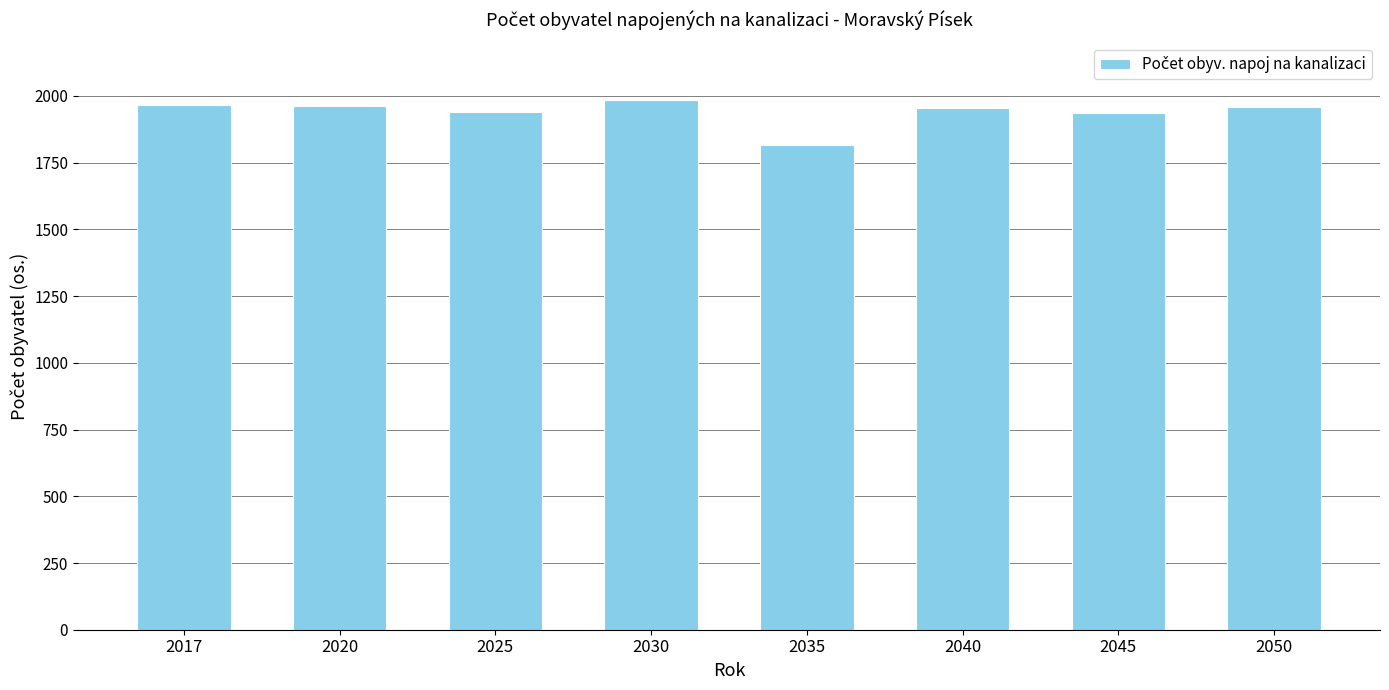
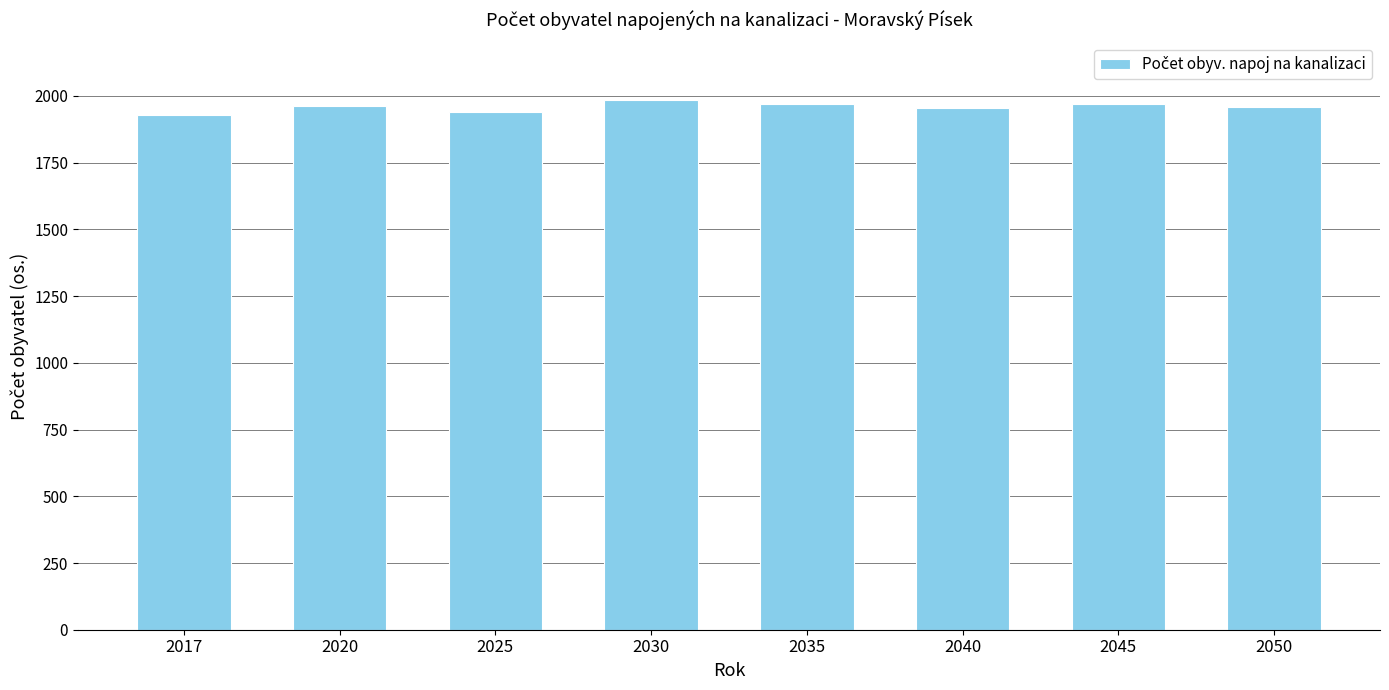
2017: 1970 -> 1930
2035: 1820 -> 1970
2045: 1940 -> 1970
